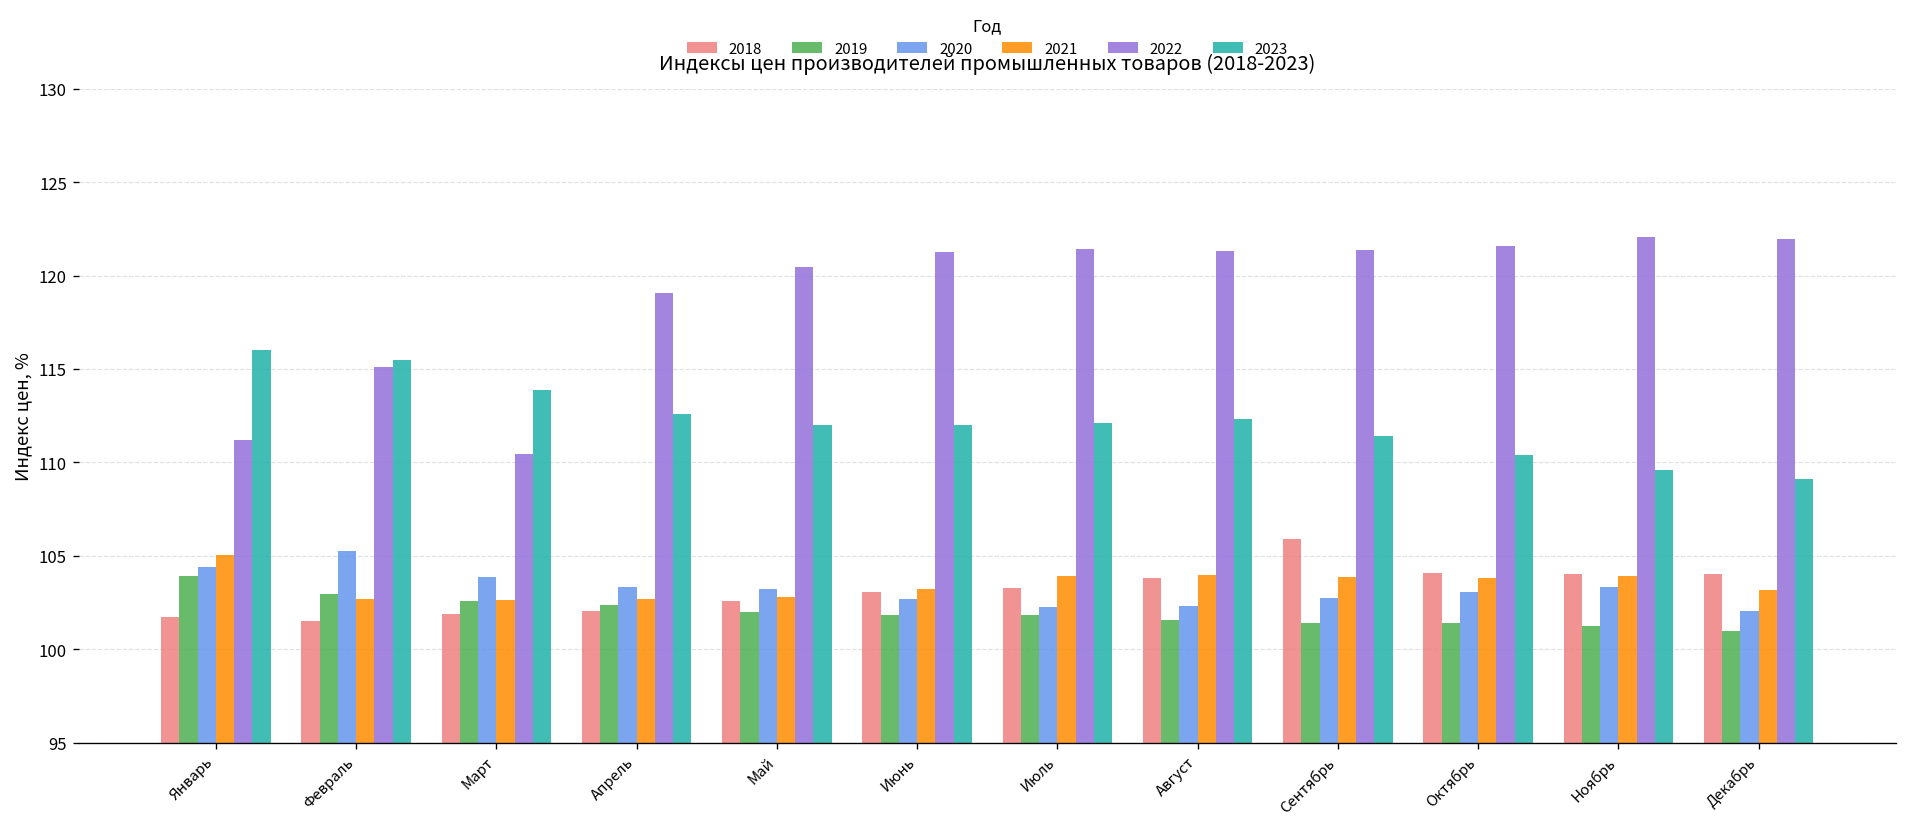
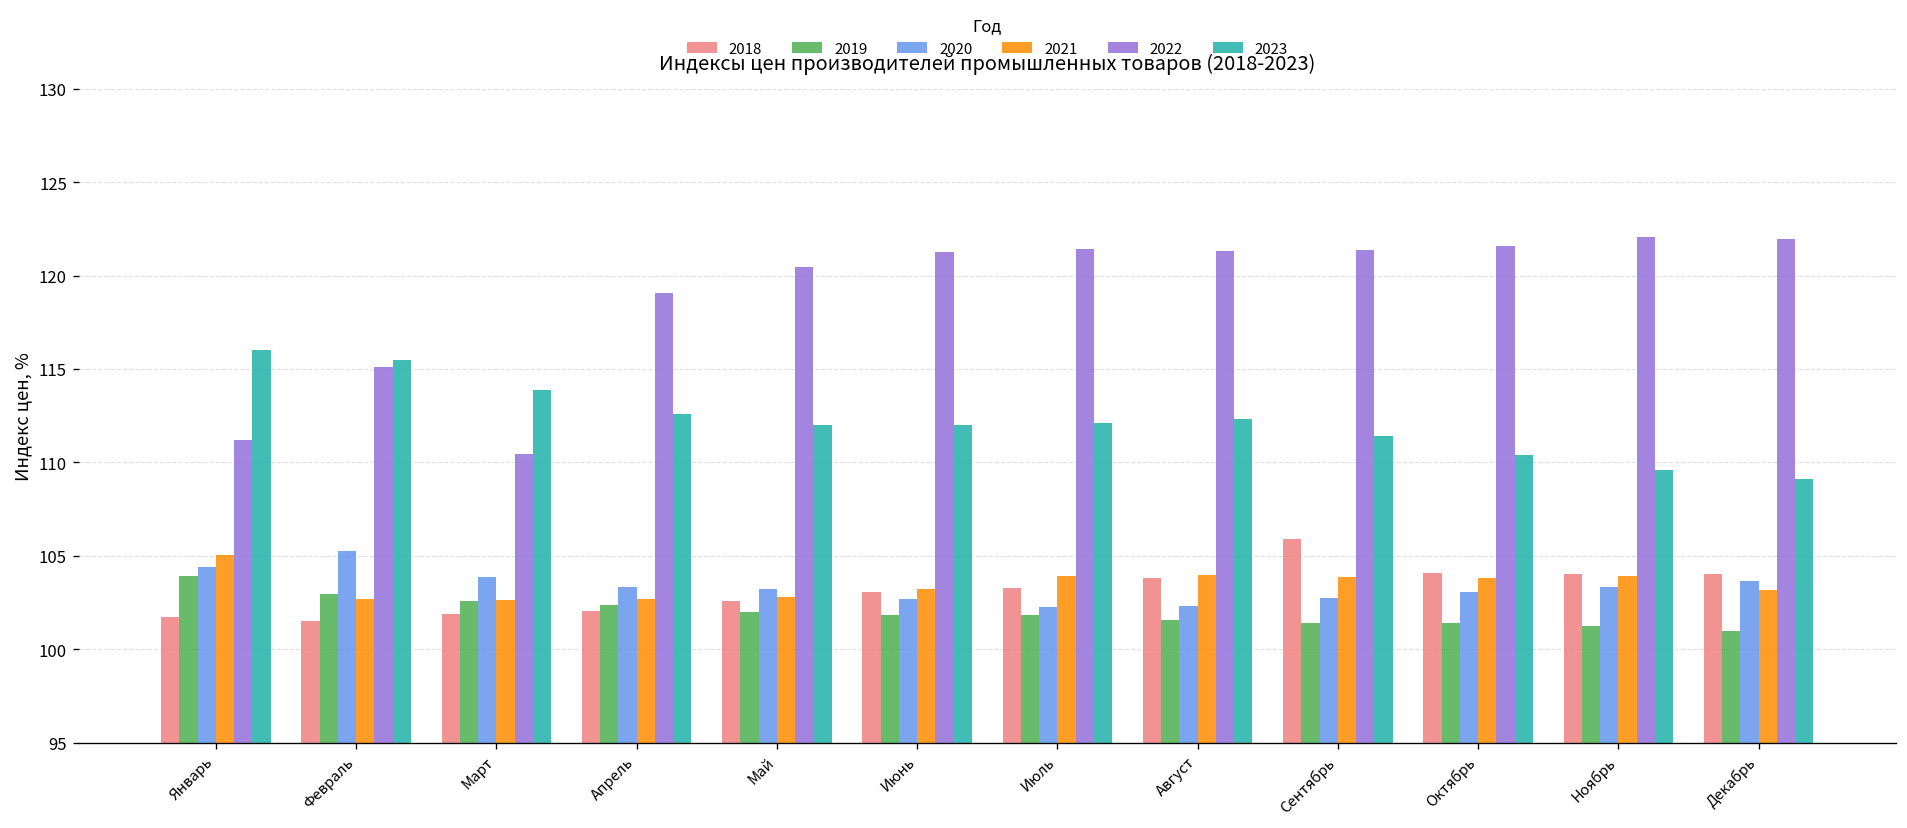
2020, Декабрь: 102.1 -> 103.7
